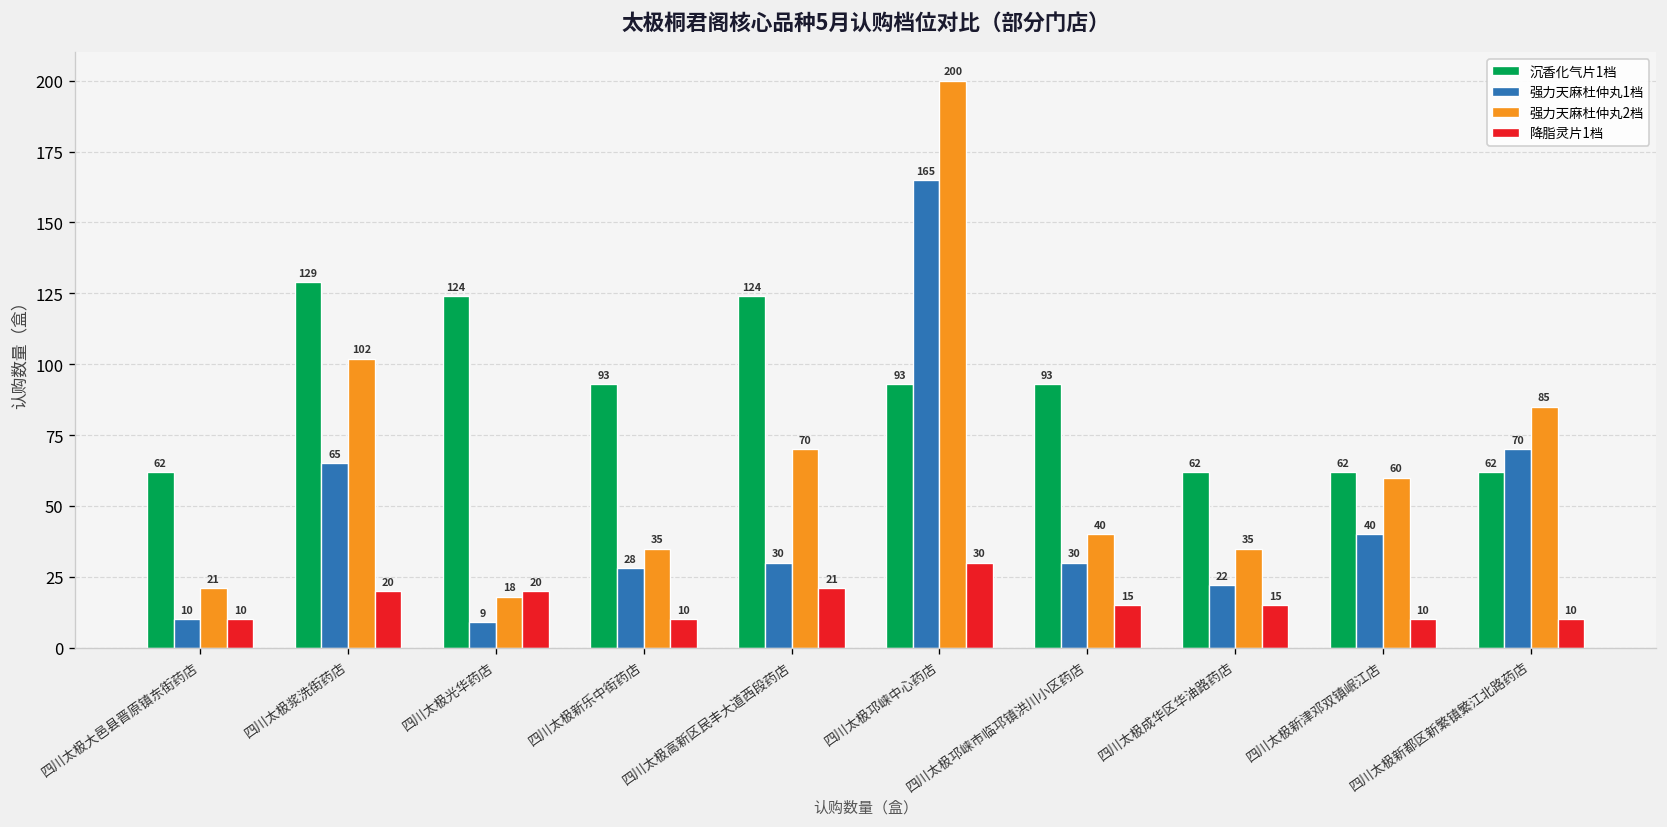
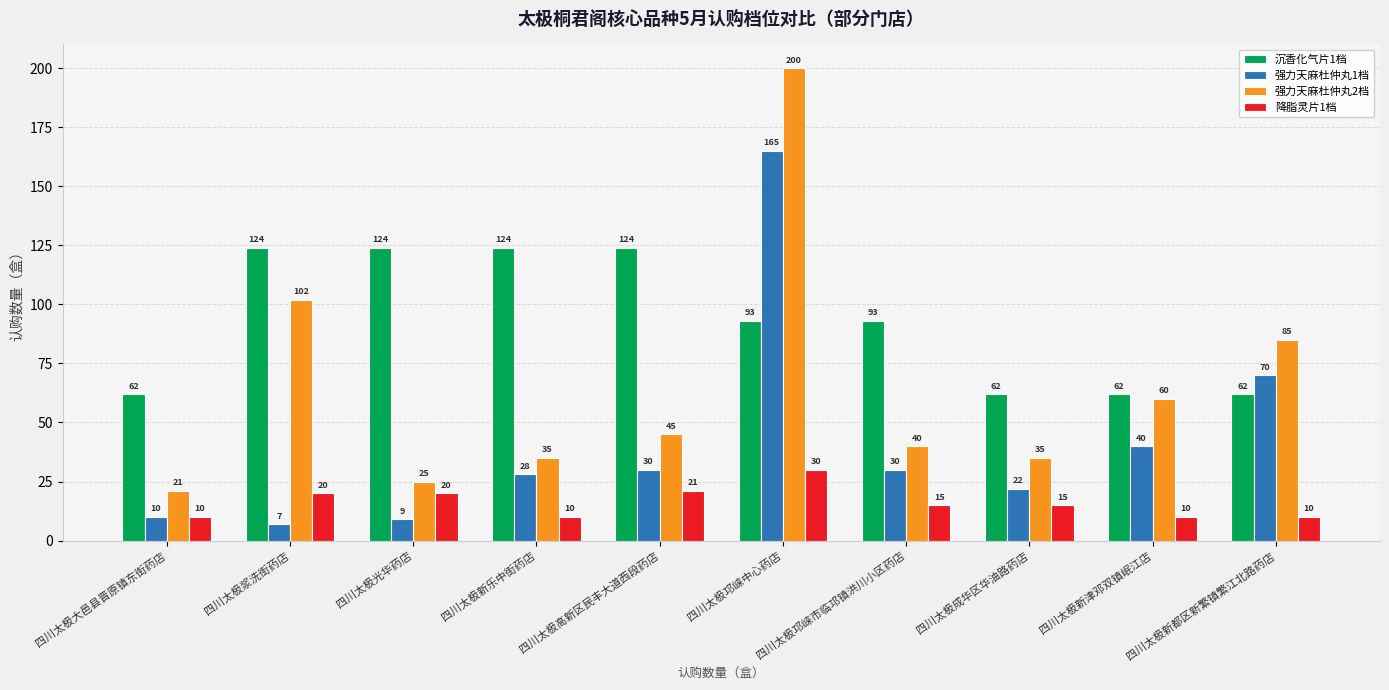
沉香化气片1档, 四川太极浆洗街药店: 129 -> 124
强力天麻杜仲丸1档, 四川太极浆洗街药店: 65 -> 7
强力天麻杜仲丸2档, 四川太极光华药店: 18 -> 25
沉香化气片1档, 四川太极新乐中街药店: 93 -> 124
强力天麻杜仲丸2档, 四川太极高新区民丰大道西段药店: 70 -> 45
